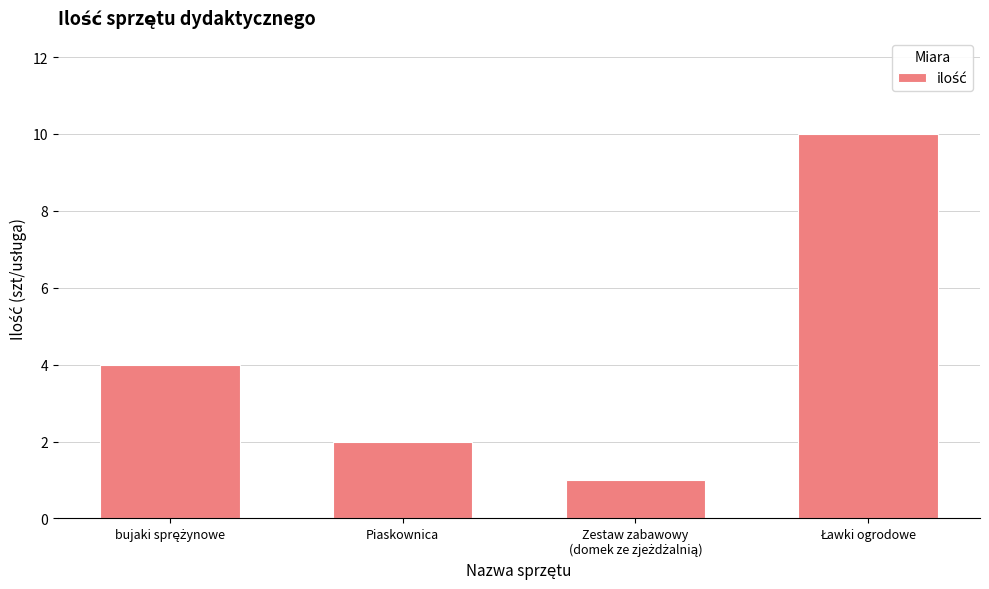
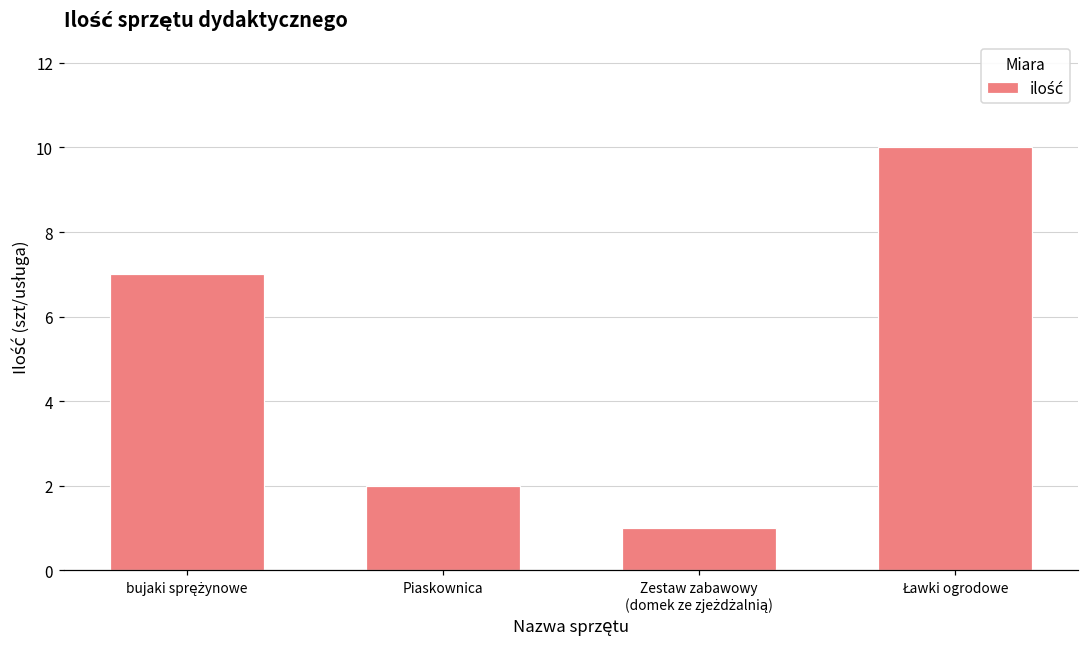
bujaki sprężynowe: 4 -> 7
